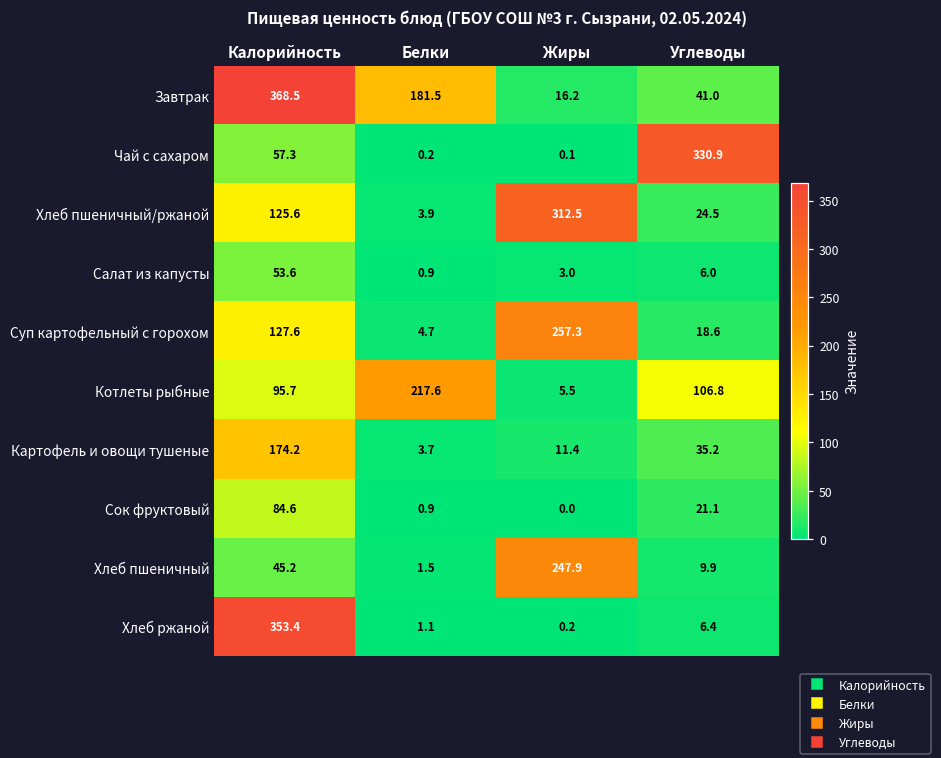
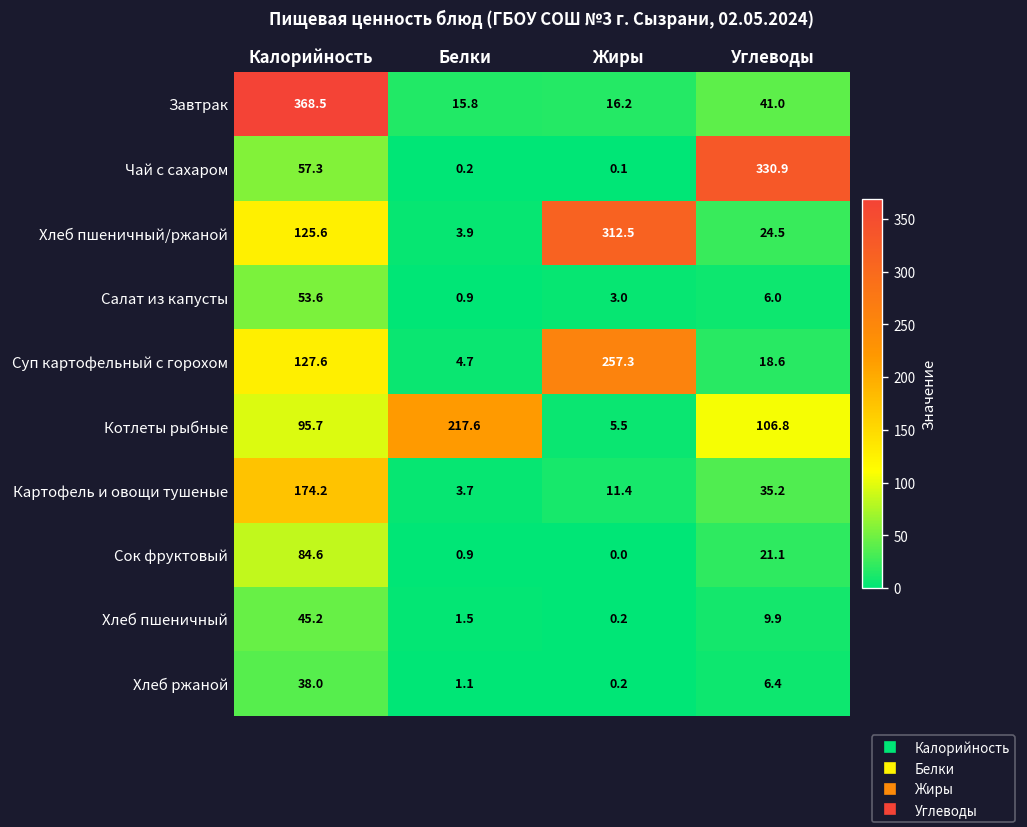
Завтрак, Белки: 181.5 -> 15.8
Хлеб пшеничный, Жиры: 247.9 -> 0.2
Хлеб ржаной, Калорийность: 353.4 -> 38.0
